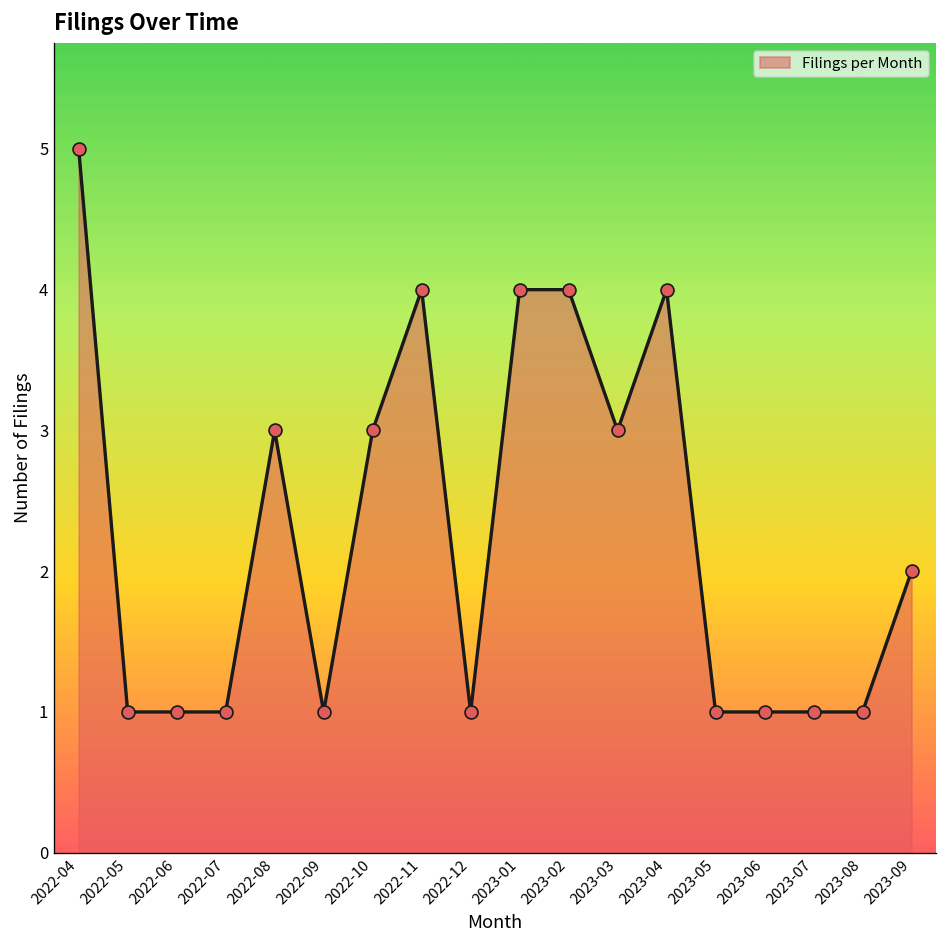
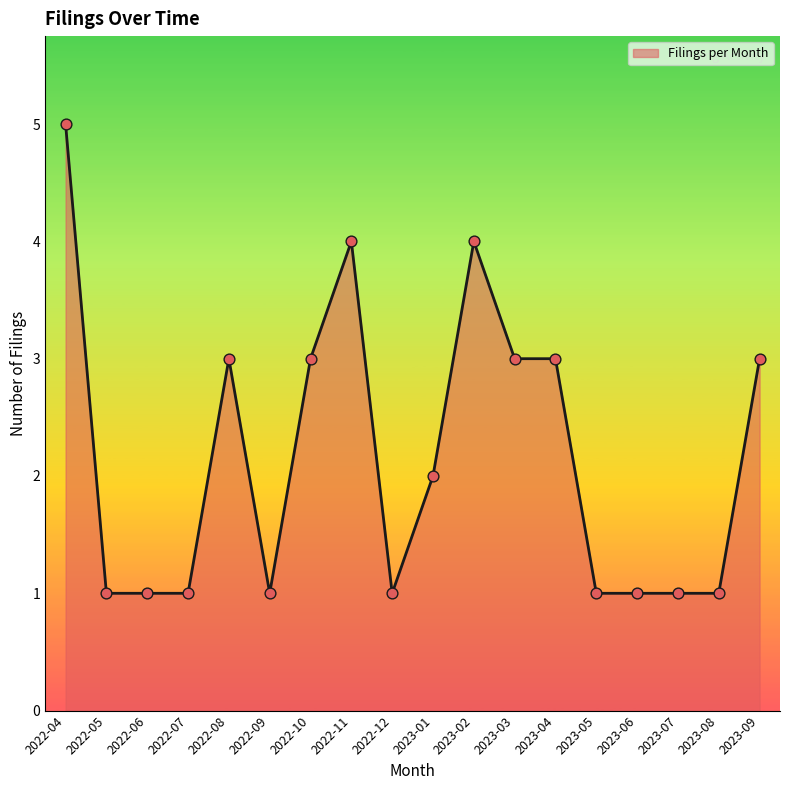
2023-01: 4 -> 2
2023-04: 4 -> 3
2023-09: 2 -> 3
